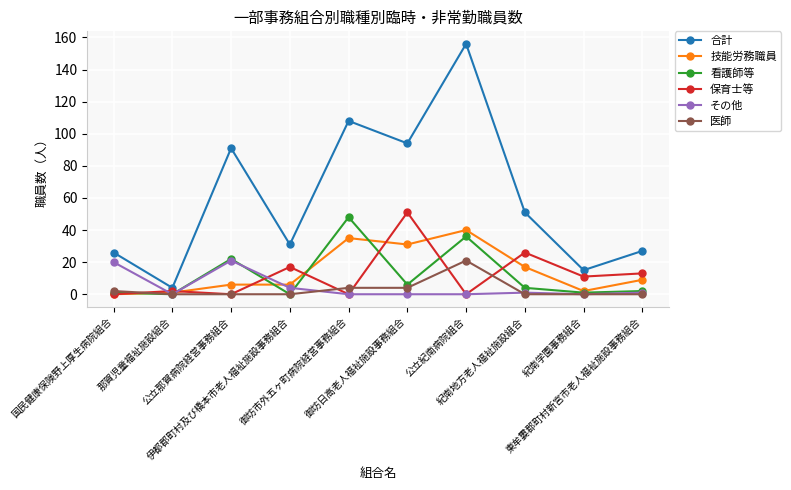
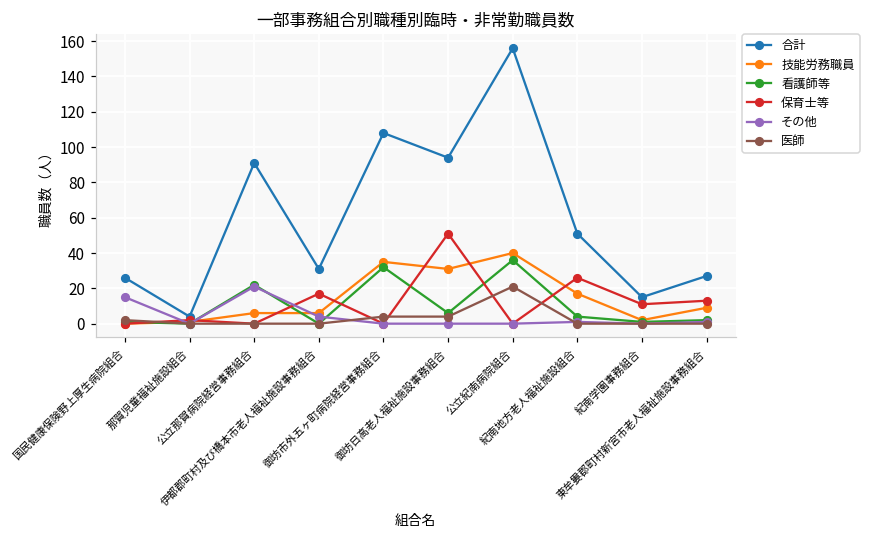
その他, 国民健康保険野上厚生病院組合: 20 -> 15
看護師等, 御坊市外五ヶ町病院経営事務組合: 48 -> 32
